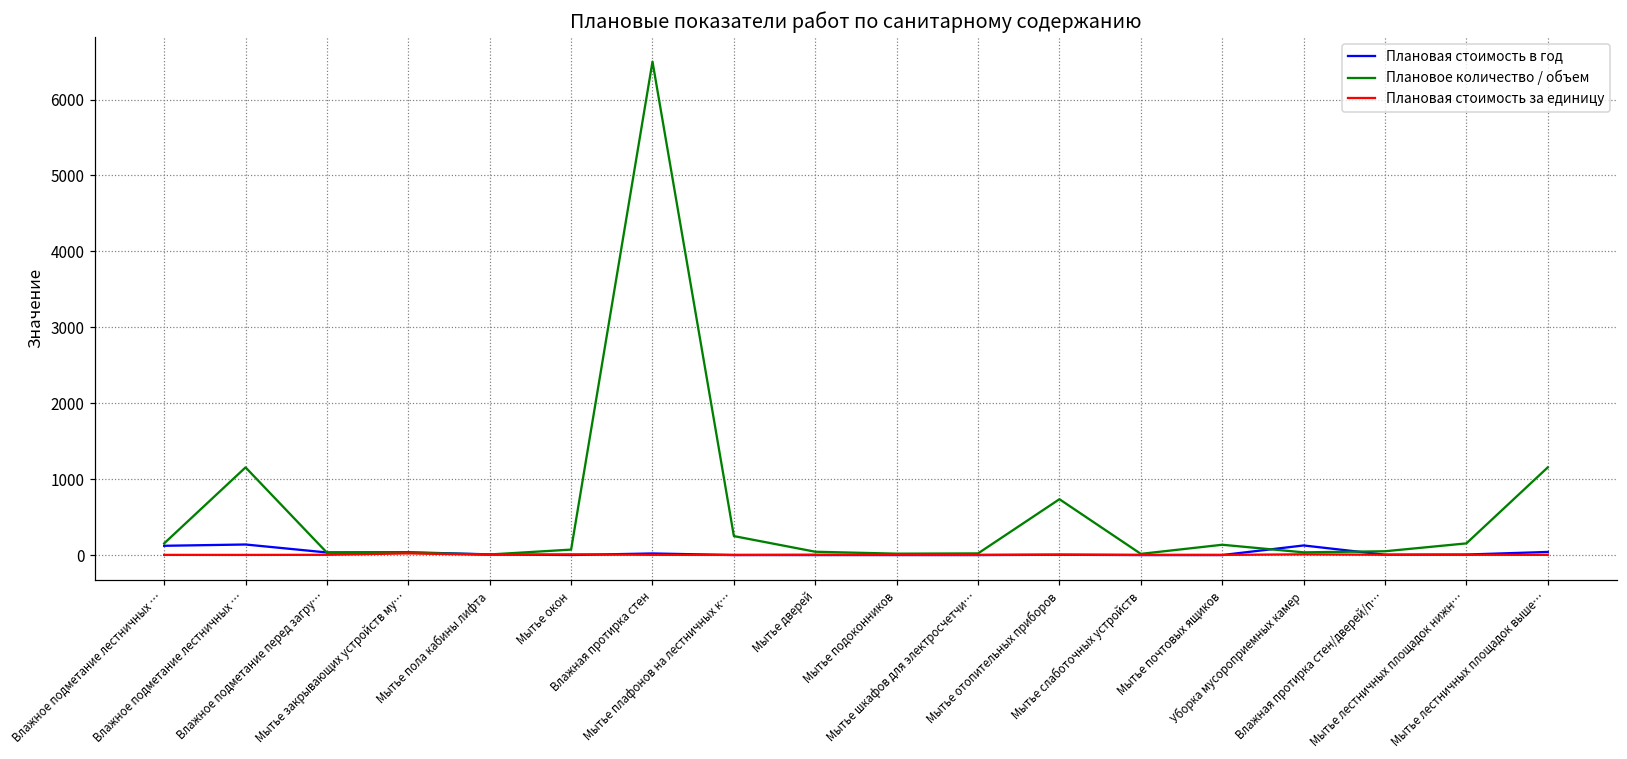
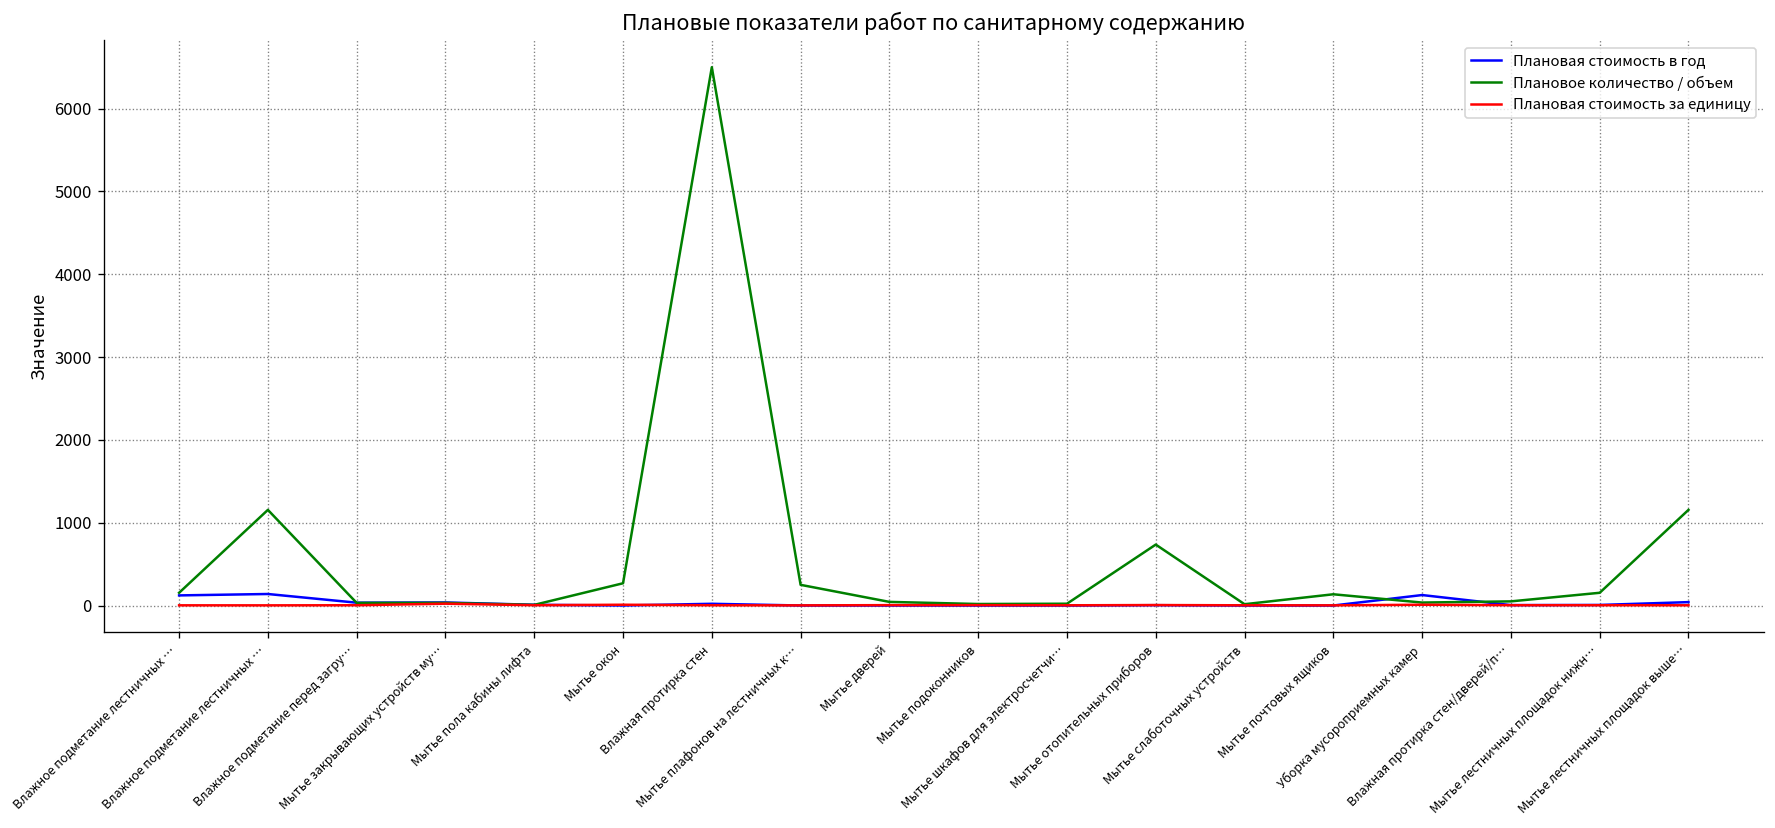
Плановое количество / объем, Мытье окон: 100 -> 300
